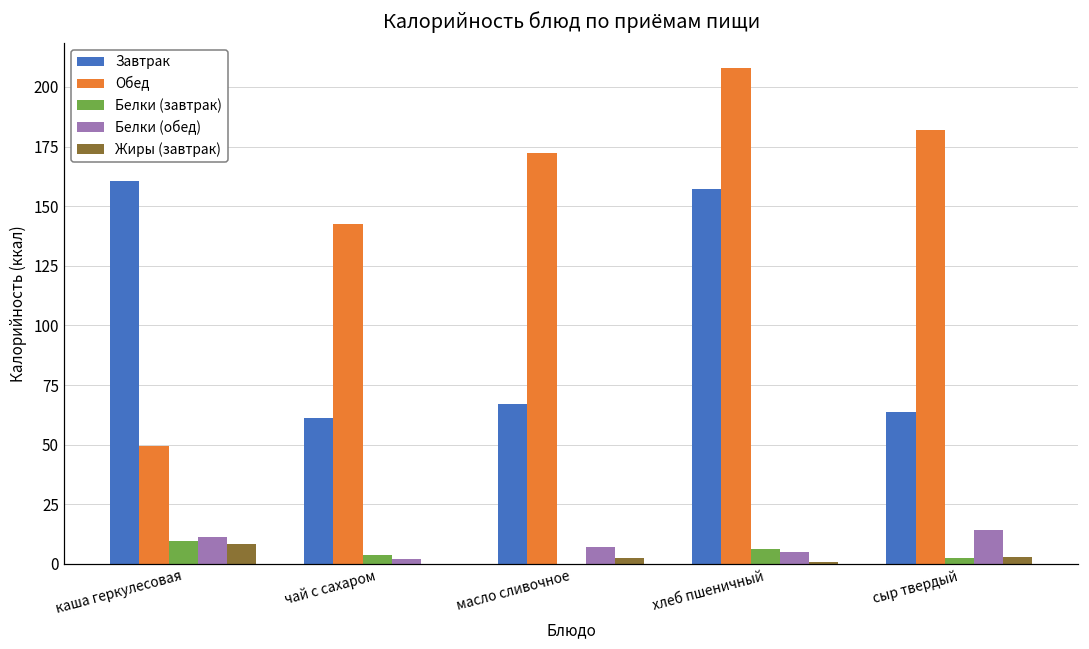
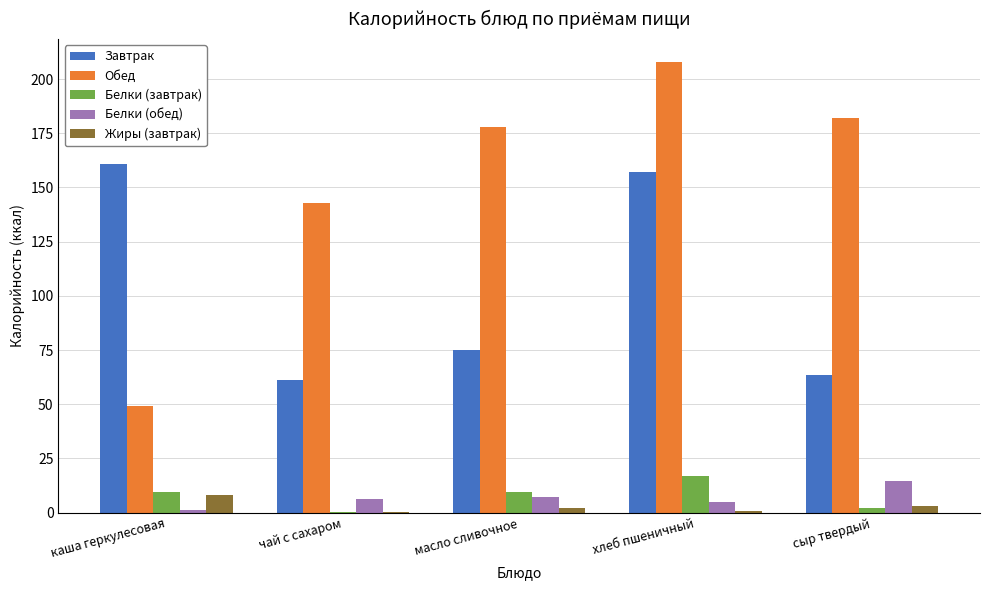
Белки (обед), каша геркулесовая: 11 -> 1
Белки (завтрак), чай с сахаром: 4 -> 0
Белки (обед), чай с сахаром: 2 -> 6
Завтрак, масло сливочное: 67 -> 75
Обед, масло сливочное: 172 -> 178
Белки (завтрак), масло сливочное: 0 -> 9
Белки (завтрак), хлеб пшеничный: 6 -> 17
